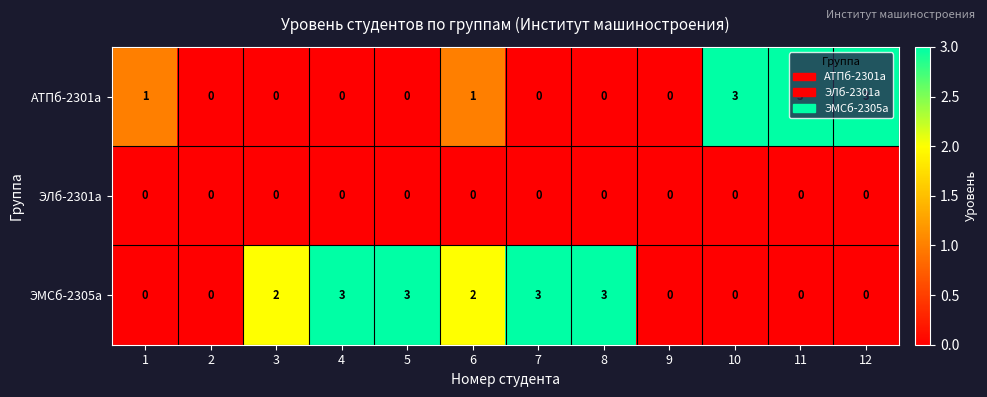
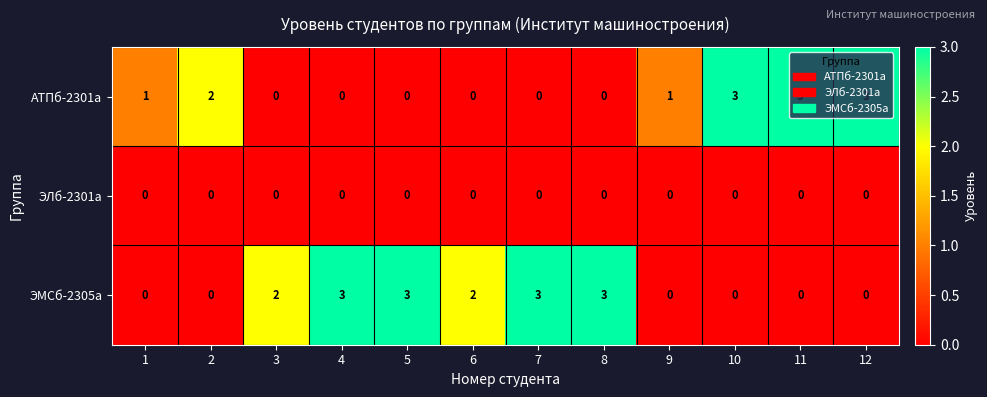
АТПб-2301а, 2: 0 -> 2
АТПб-2301а, 6: 1 -> 0
АТПб-2301а, 9: 0 -> 1
